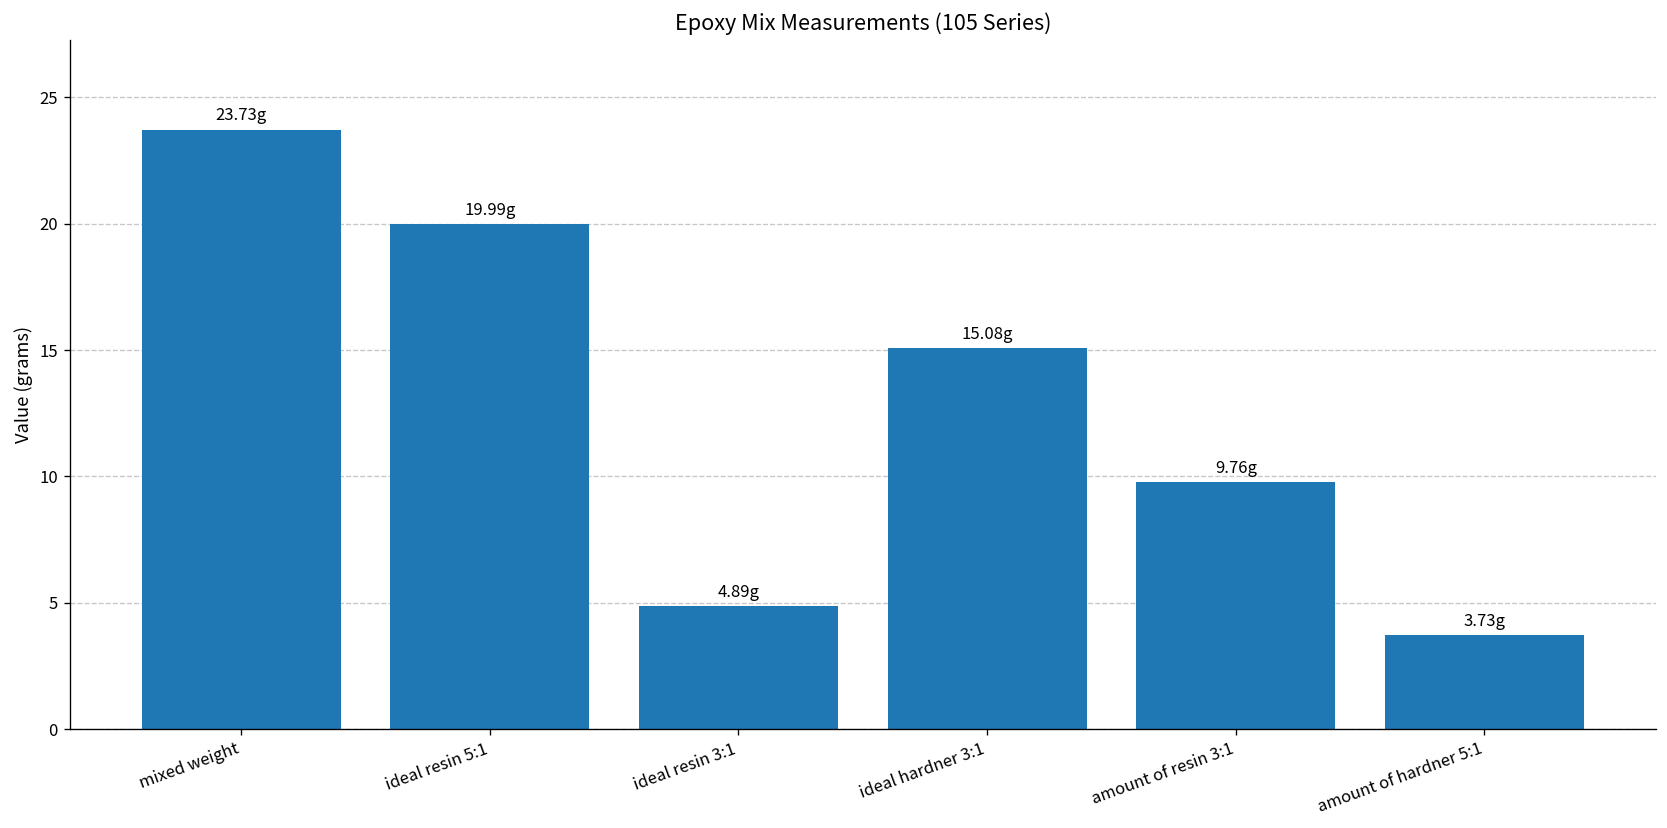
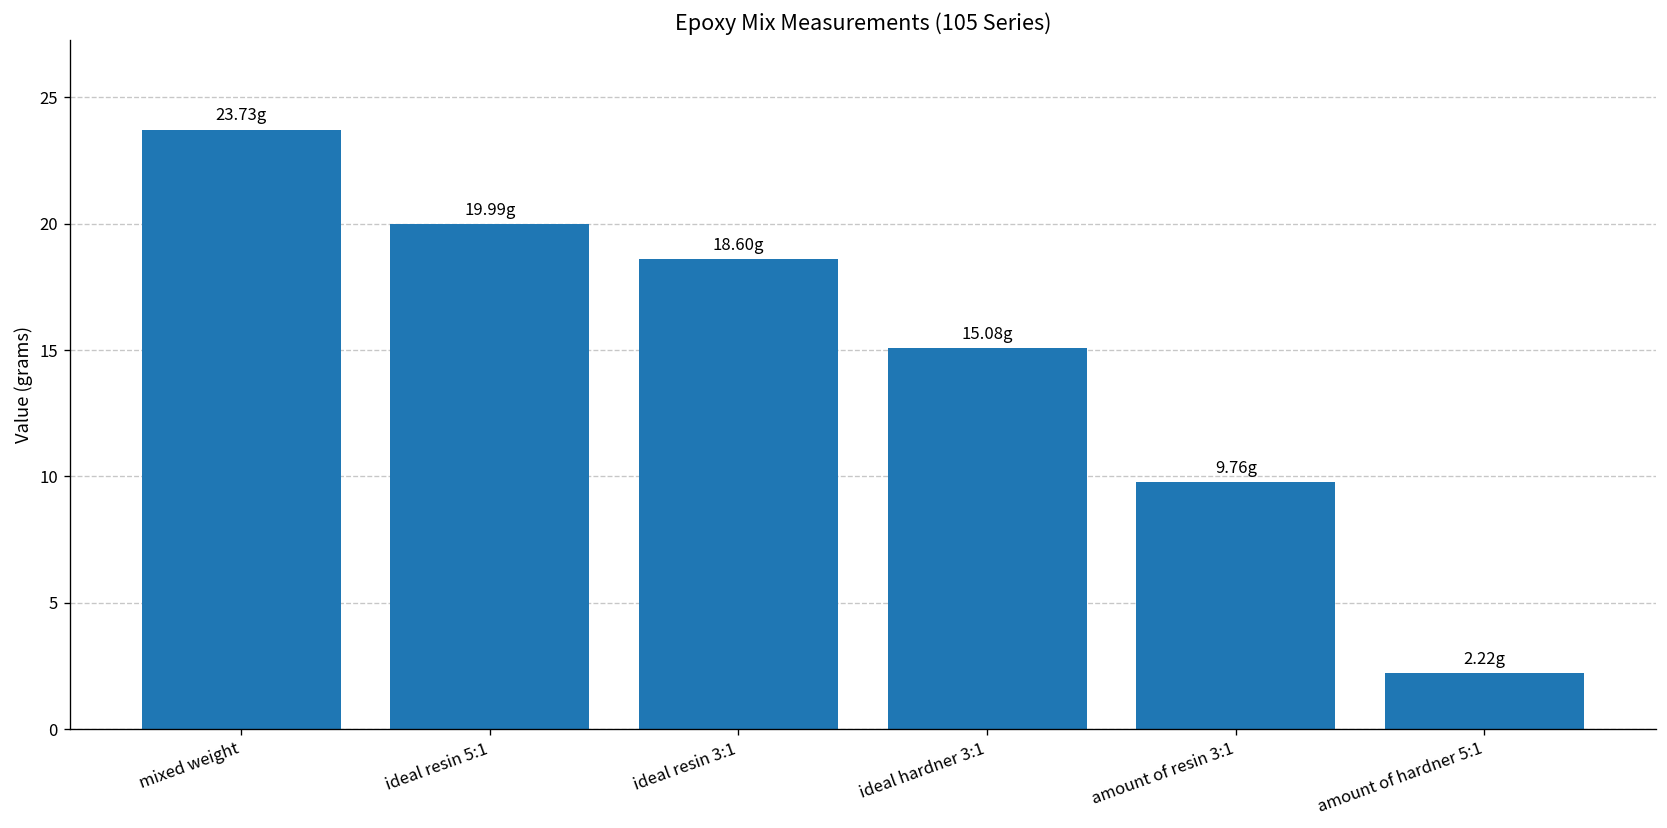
ideal resin 3:1: 4.89g -> 18.60g
amount of hardner 5:1: 3.73g -> 2.22g
